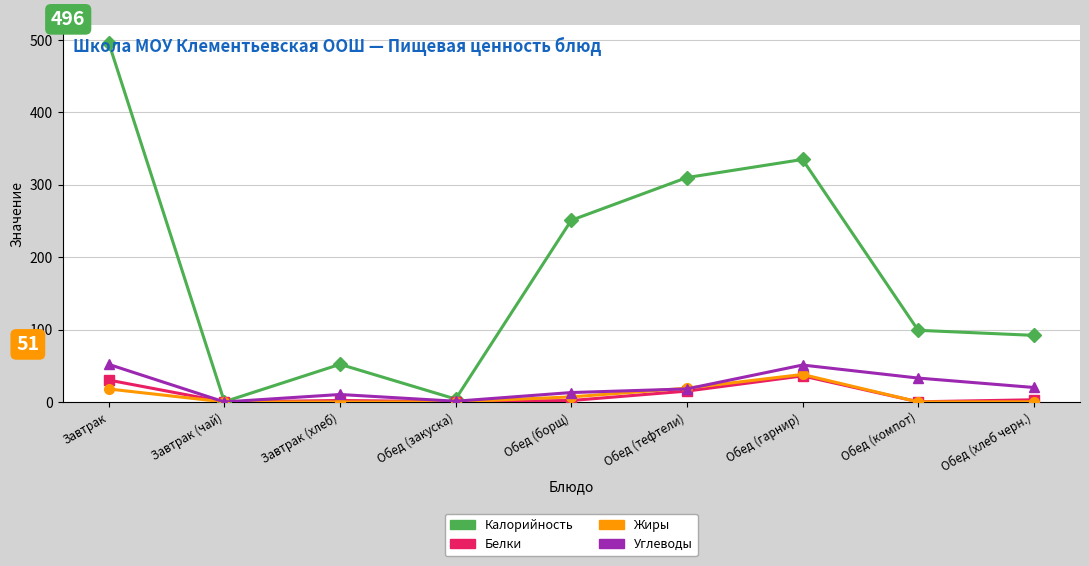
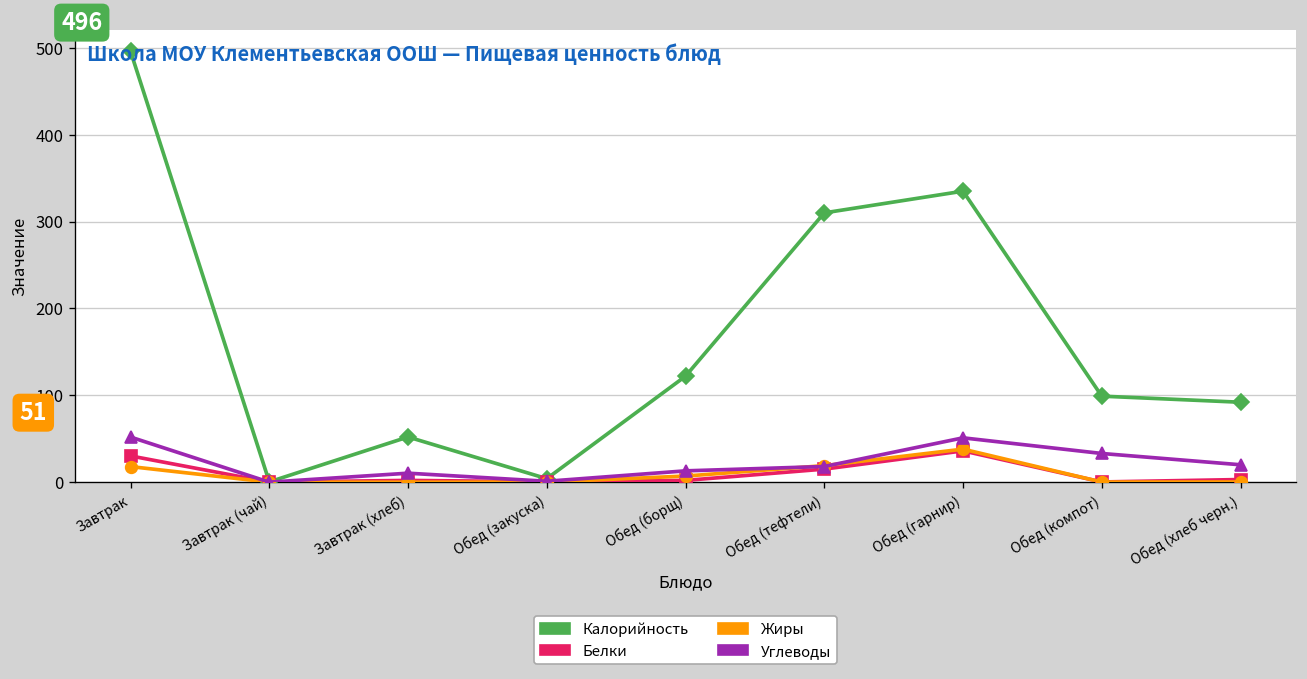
Калорийность, Обед (борщ): 250 -> 120
